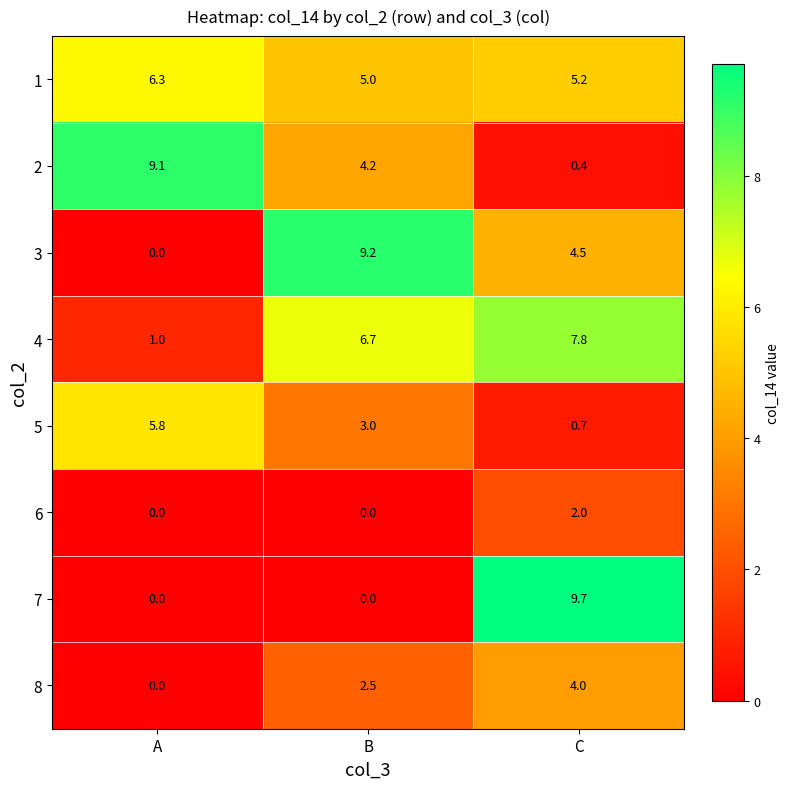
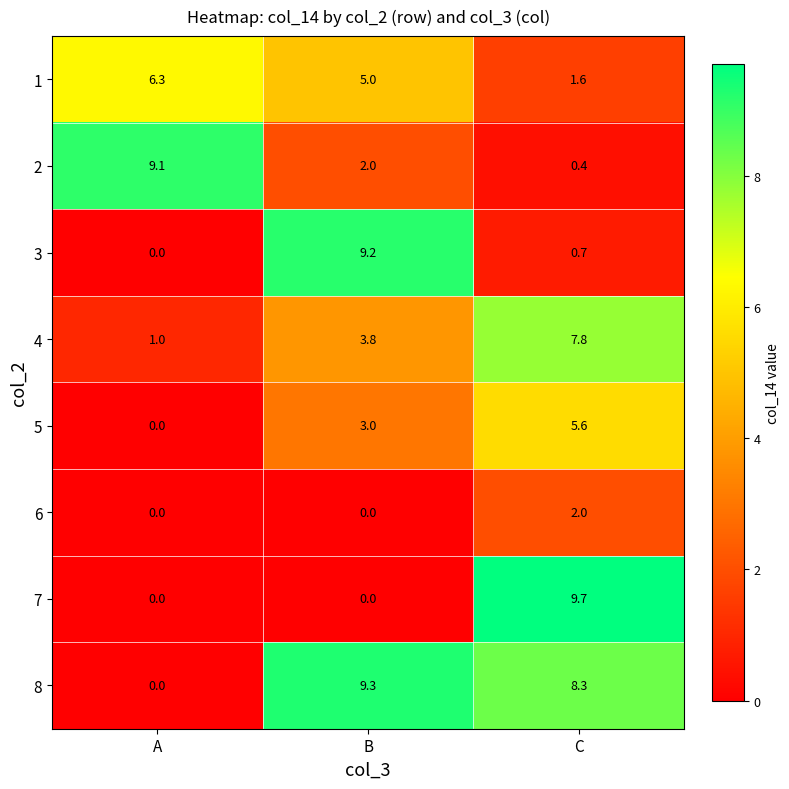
1, C: 5.2 -> 1.6
2, B: 4.2 -> 2.0
3, C: 4.5 -> 0.7
4, B: 6.7 -> 3.8
5, A: 5.8 -> 0.0
5, C: 0.7 -> 5.6
8, B: 2.5 -> 9.3
8, C: 4.0 -> 8.3
